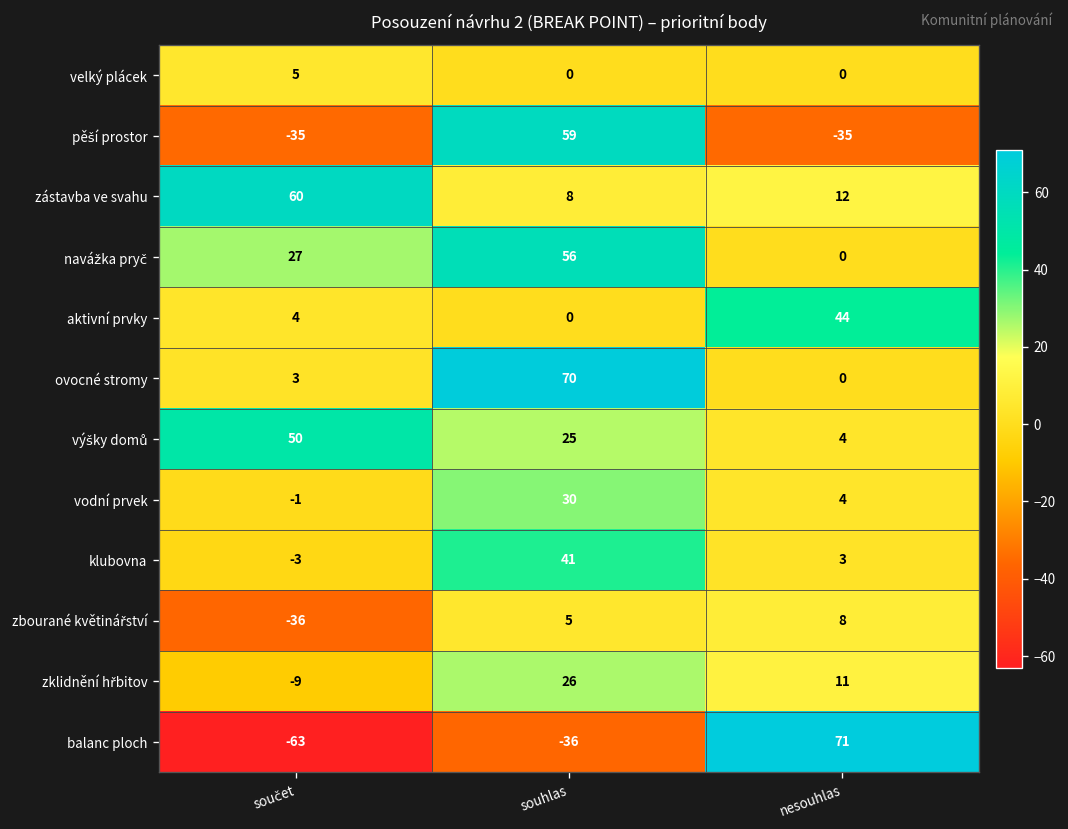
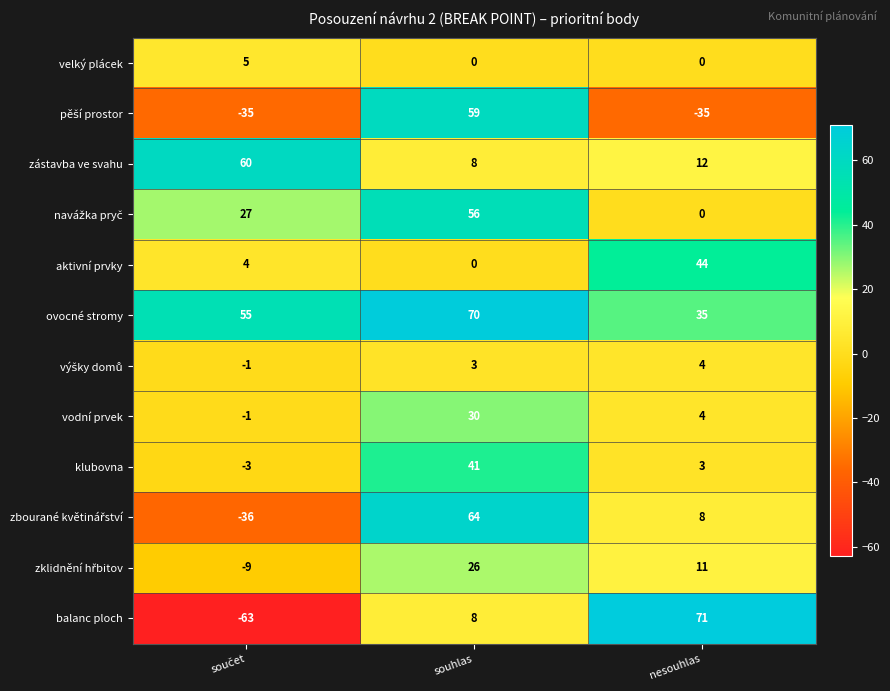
ovocné stromy, součet: 3 -> 55
ovocné stromy, nesouhlas: 0 -> 35
výšky domů, součet: 50 -> -1
výšky domů, souhlas: 25 -> 3
zbourané květinářství, souhlas: 5 -> 64
balanc ploch, souhlas: -36 -> 8
